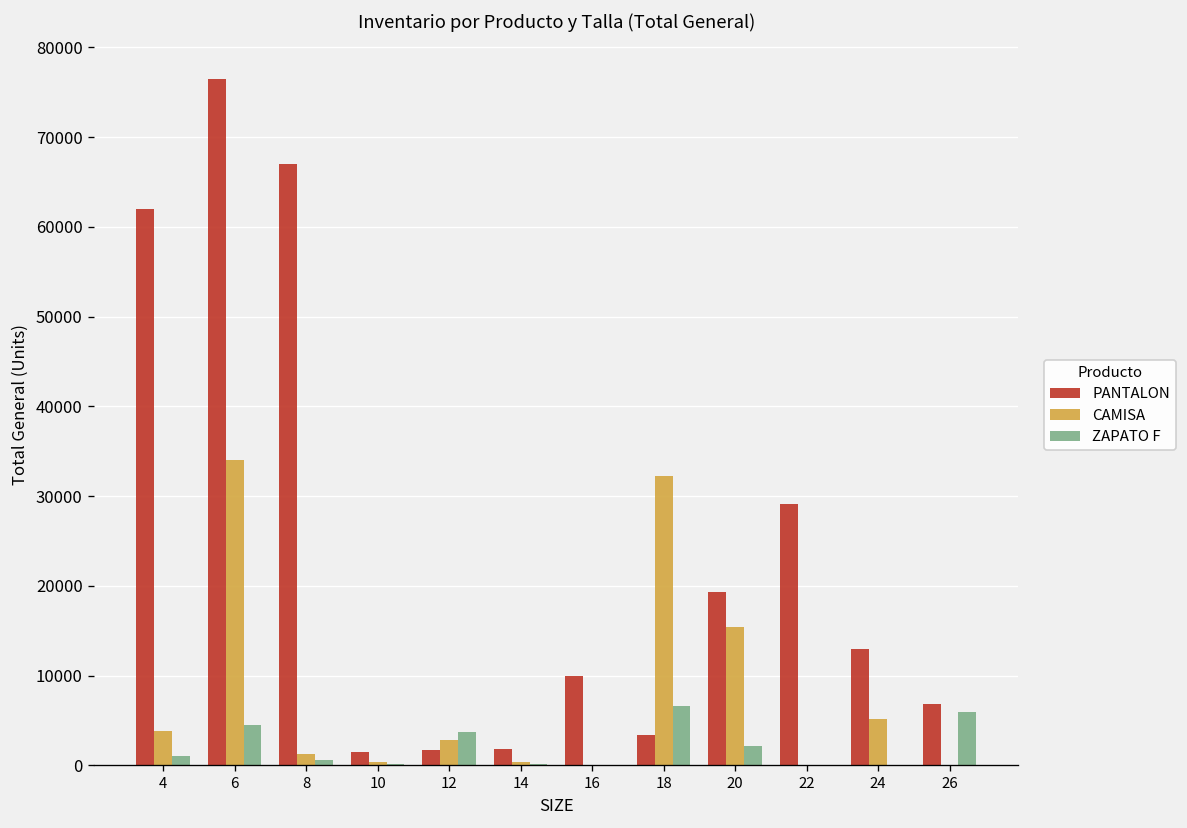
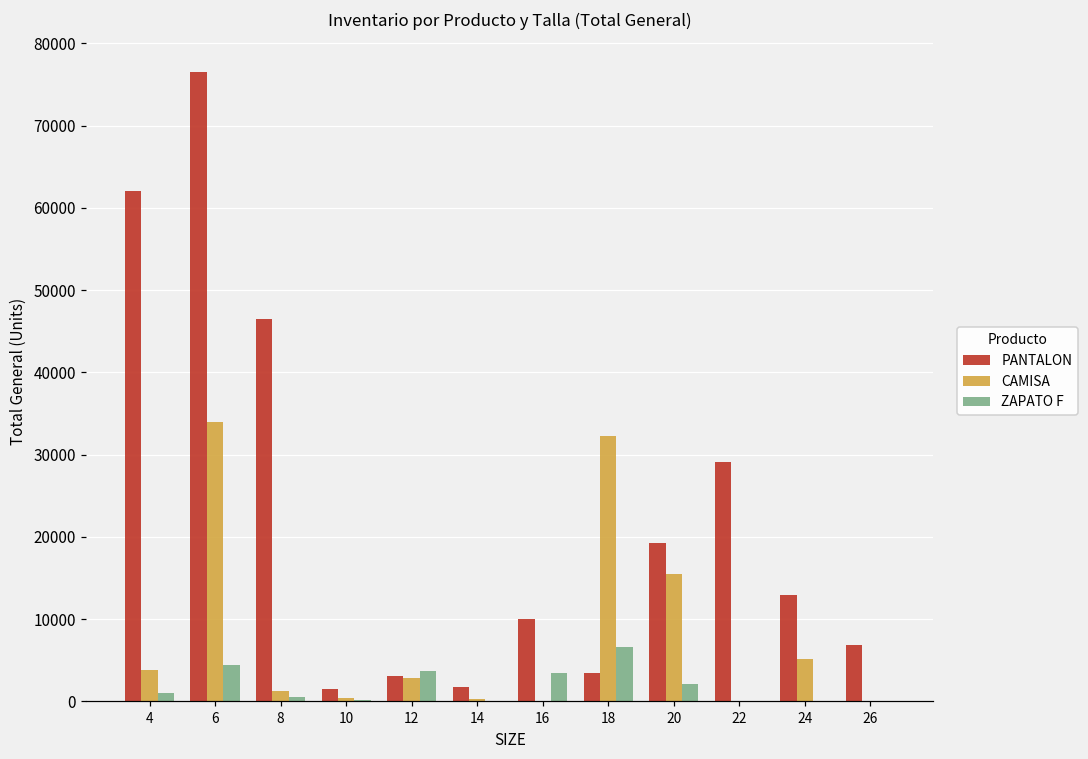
PANTALON, 8: 67000 -> 47000
PANTALON, 12: 2000 -> 3000
ZAPATO F, 16: 0 -> 3000
ZAPATO F, 26: 6000 -> 0
